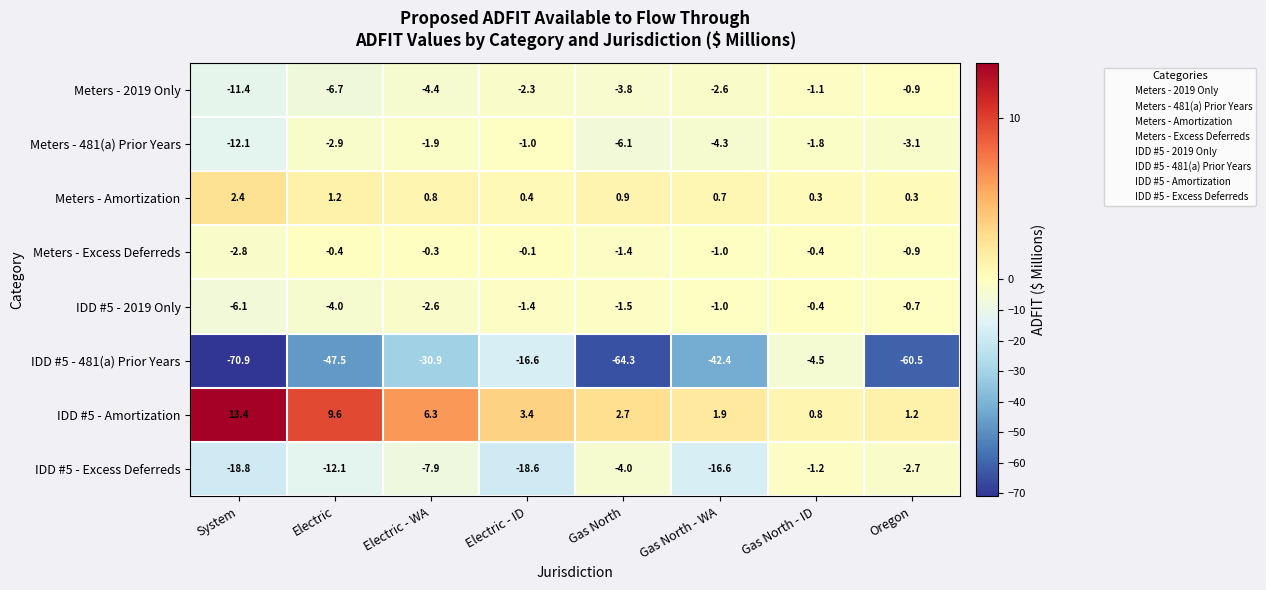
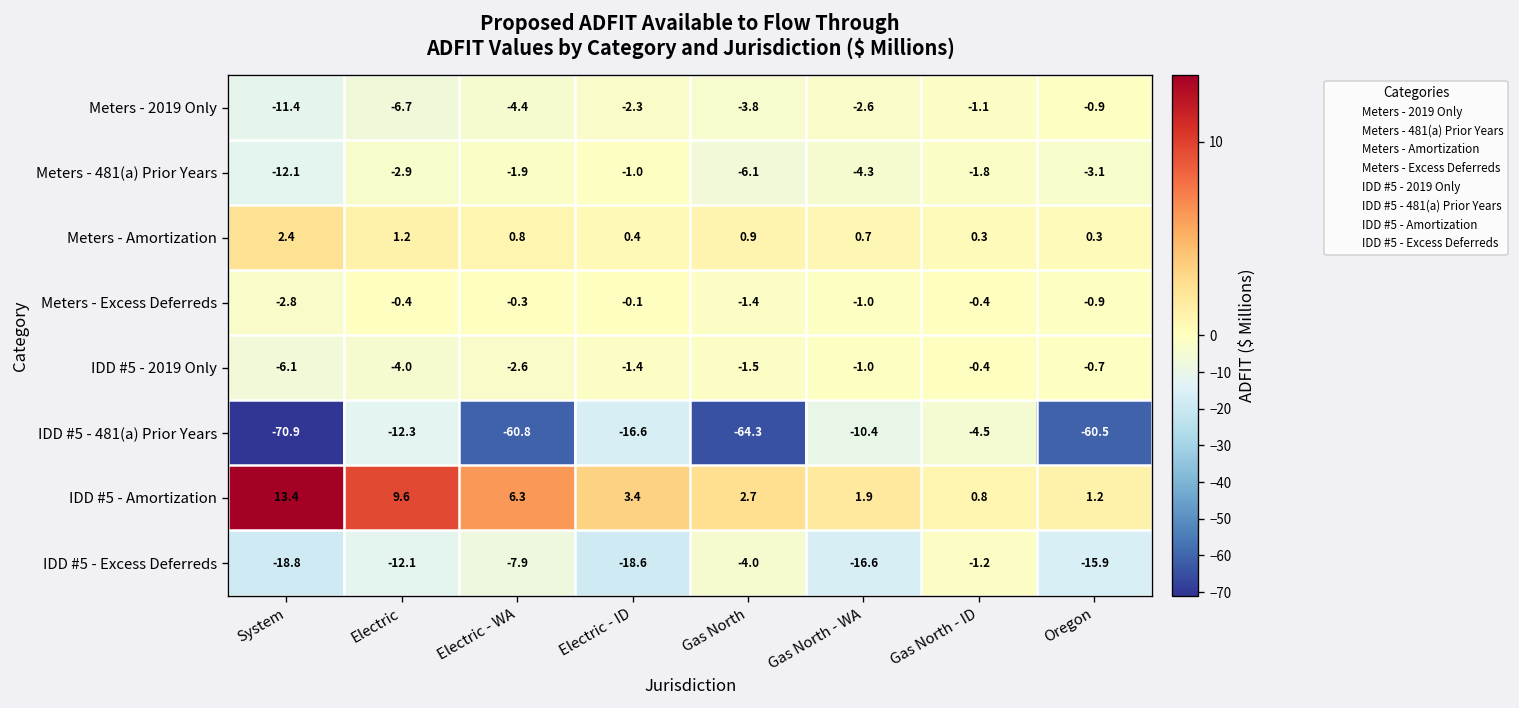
IDD #5 - 481(a) Prior Years, Electric: -47.5 -> -12.3
IDD #5 - 481(a) Prior Years, Electric - WA: -30.9 -> -60.8
IDD #5 - 481(a) Prior Years, Gas North - WA: -42.4 -> -10.4
IDD #5 - Excess Deferreds, Oregon: -2.7 -> -15.9
